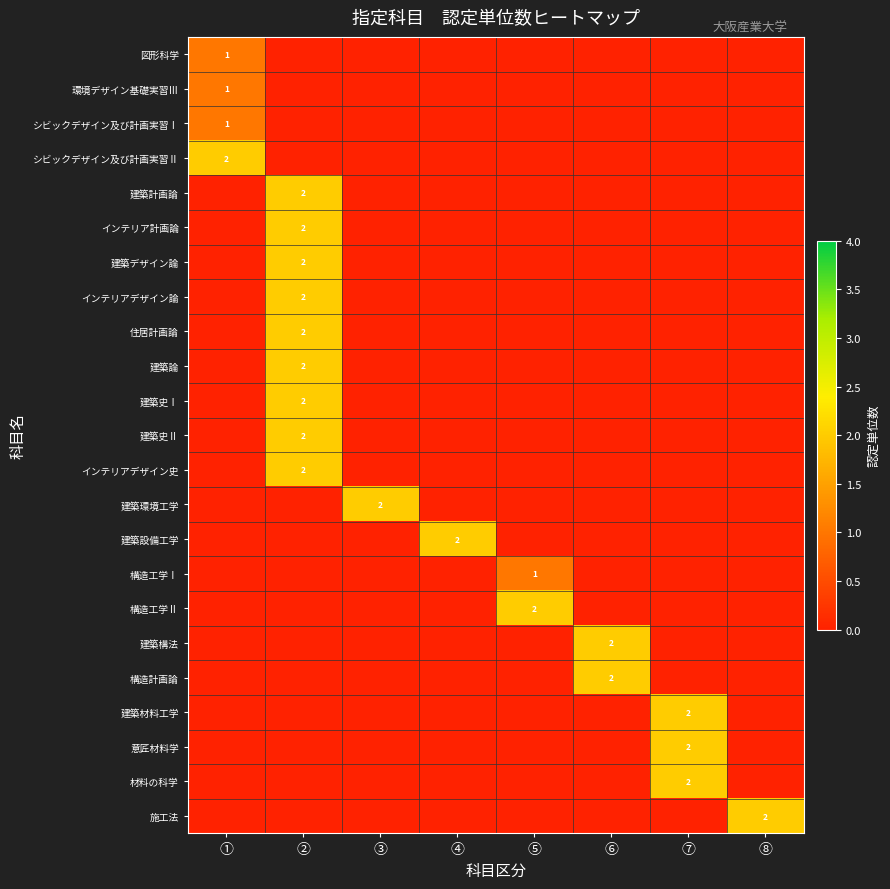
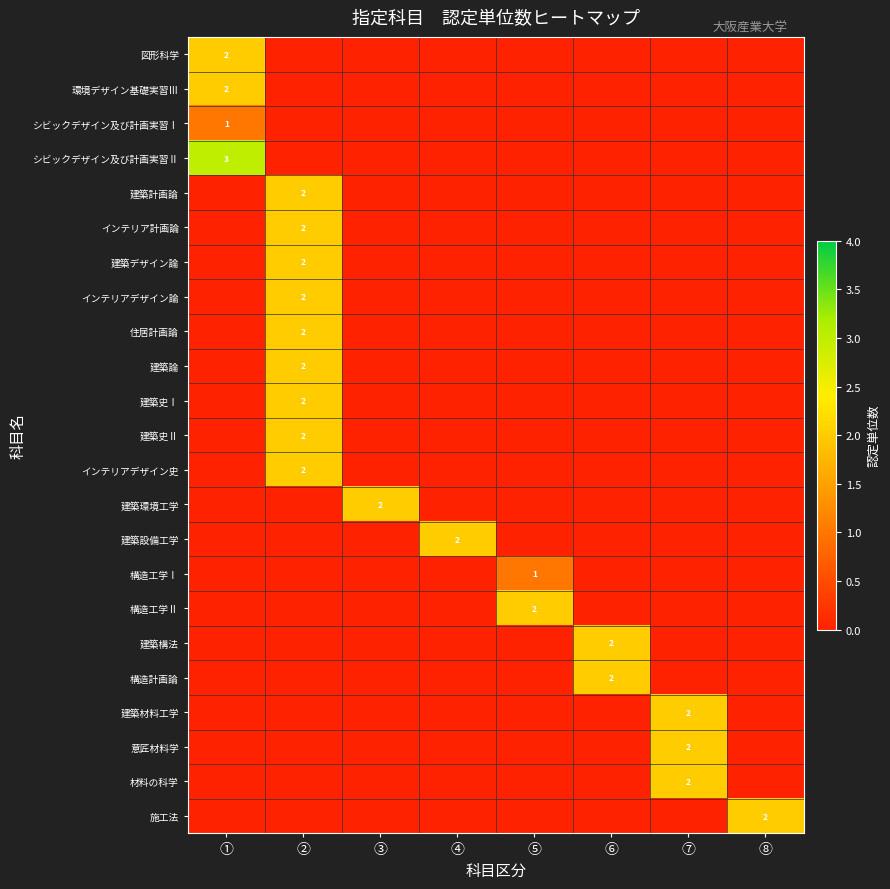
図形科学, ①: 1 -> 2
環境デザイン基礎実習Ⅲ, ①: 1 -> 2
シビックデザイン及び計画実習Ⅱ, ①: 2 -> 3
